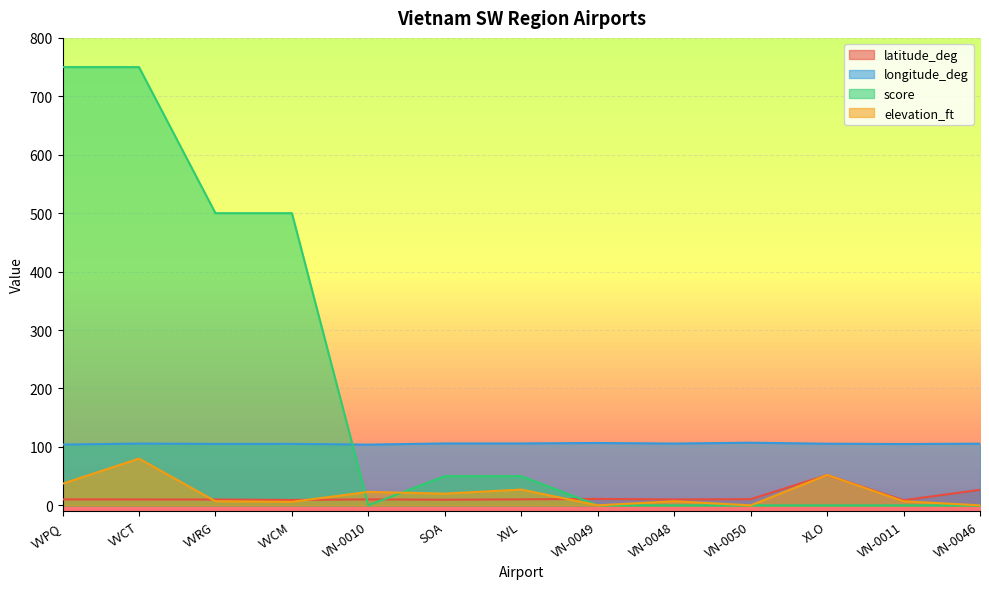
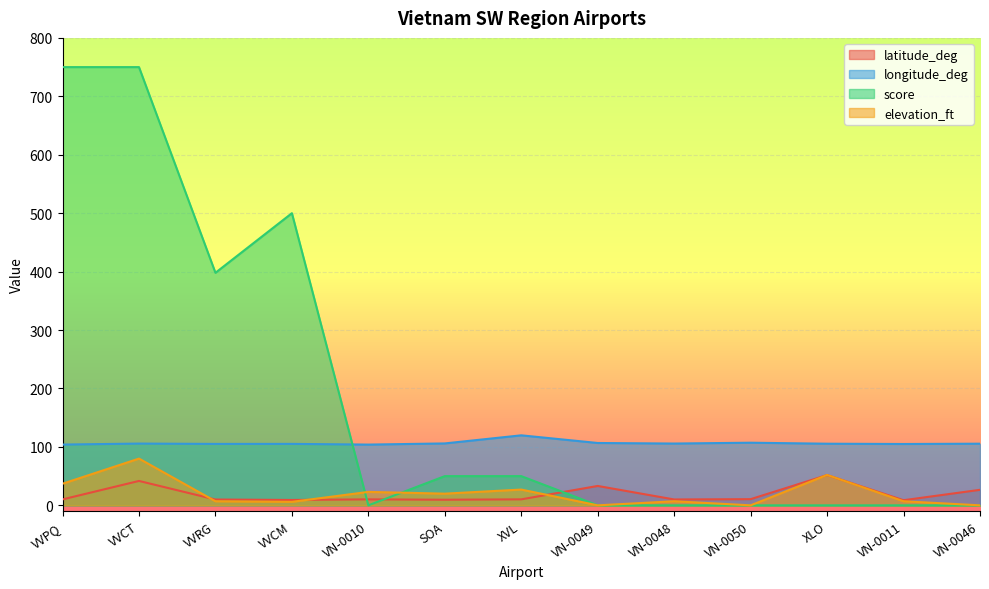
latitude_deg, VVCT: 10 -> 40
score, VVRG: 500 -> 400
longitude_deg, XVL: 110 -> 120
latitude_deg, VN-0049: 10 -> 30
